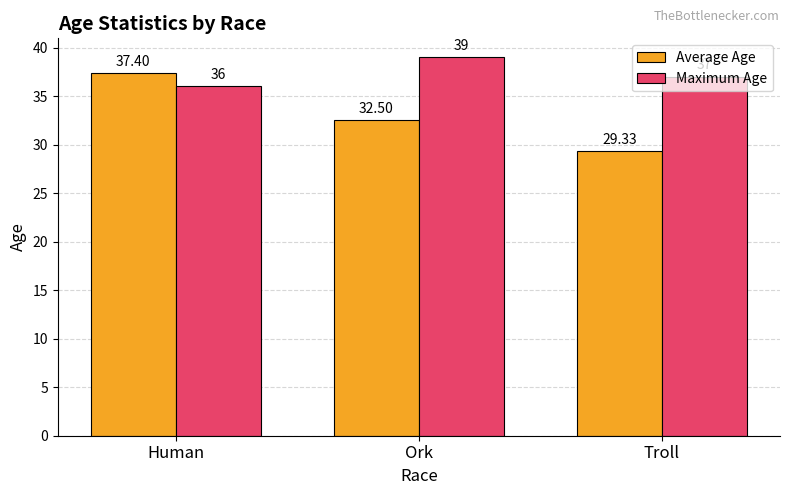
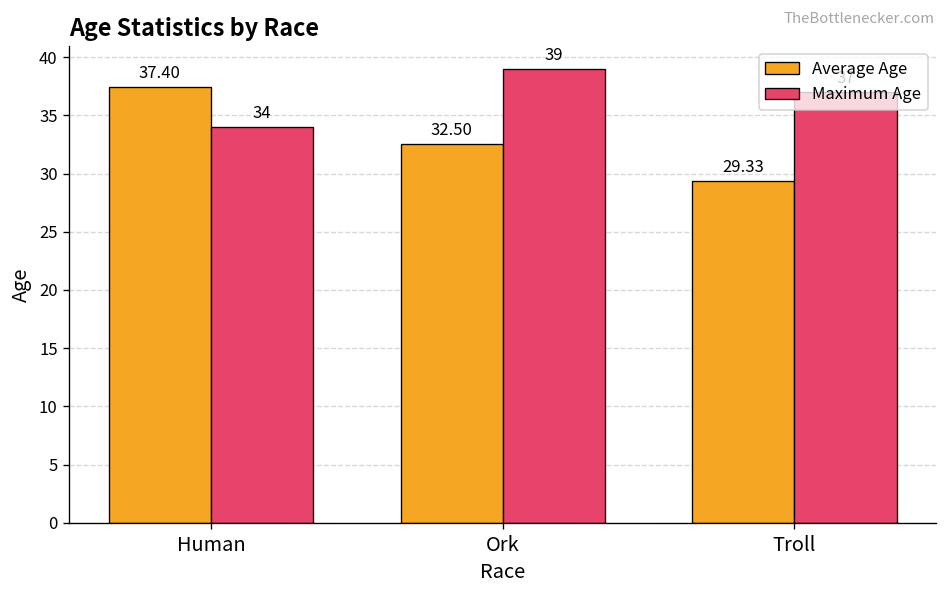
Maximum Age, Human: 36 -> 34
